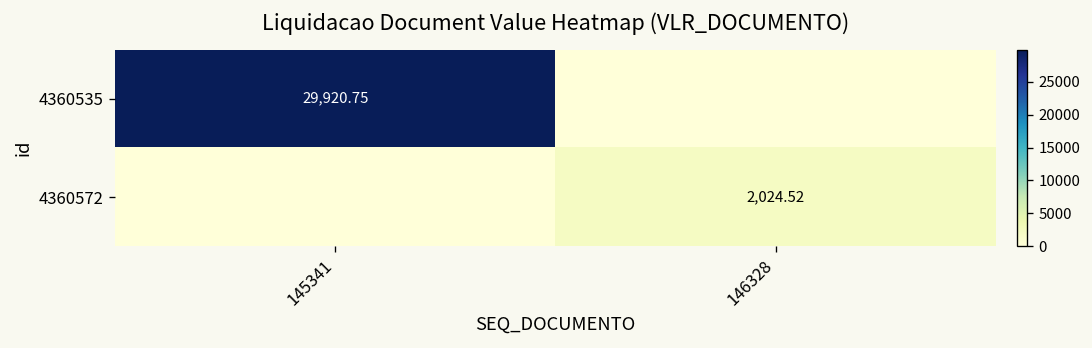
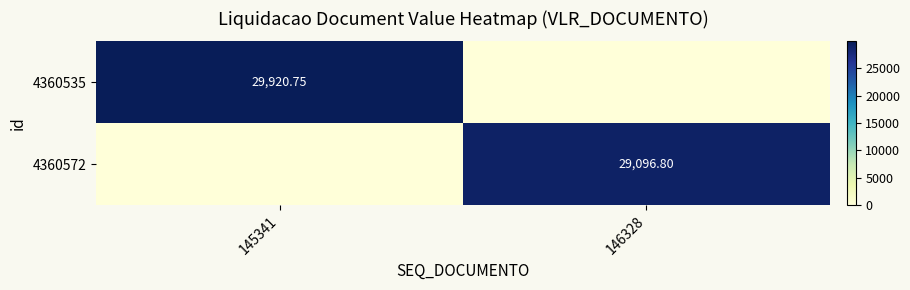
4360572, 146328: 2,024.52 -> 29,096.80
